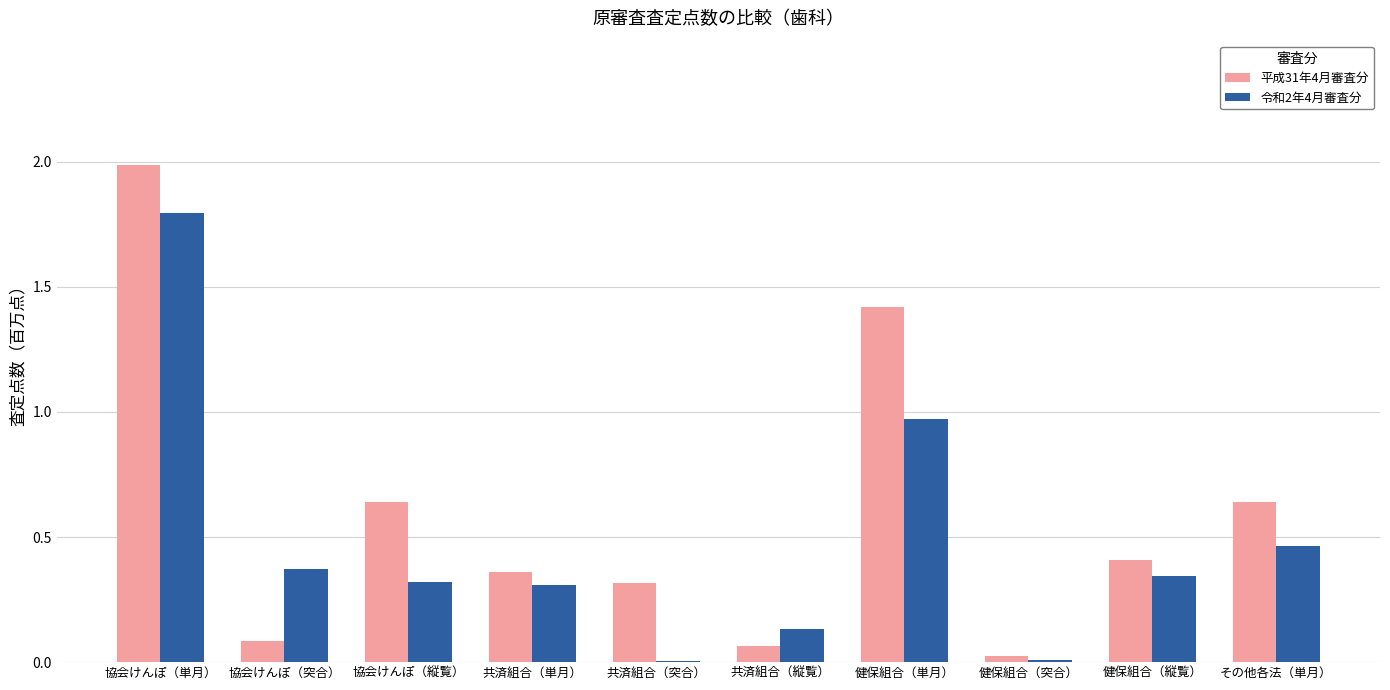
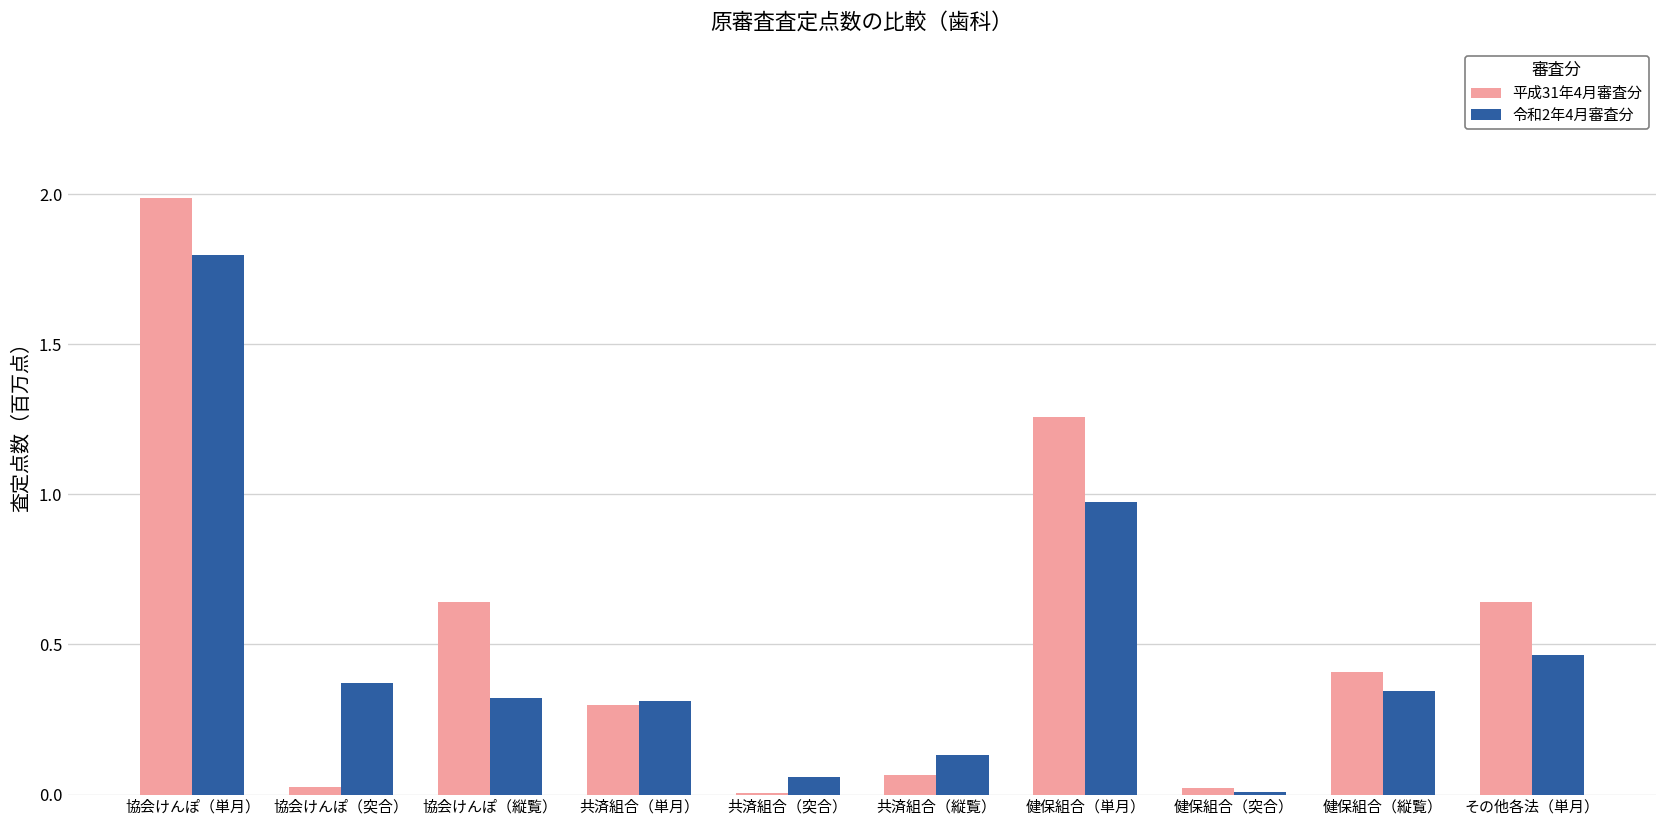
平成31年4月審査分, 協会けんぽ（突合）: 0.08 -> 0.03
平成31年4月審査分, 共済組合（単月）: 0.36 -> 0.30
平成31年4月審査分, 共済組合（突合）: 0.32 -> 0.01
令和2年4月審査分, 共済組合（突合）: 0.00 -> 0.06
平成31年4月審査分, 健保組合（単月）: 1.42 -> 1.26
